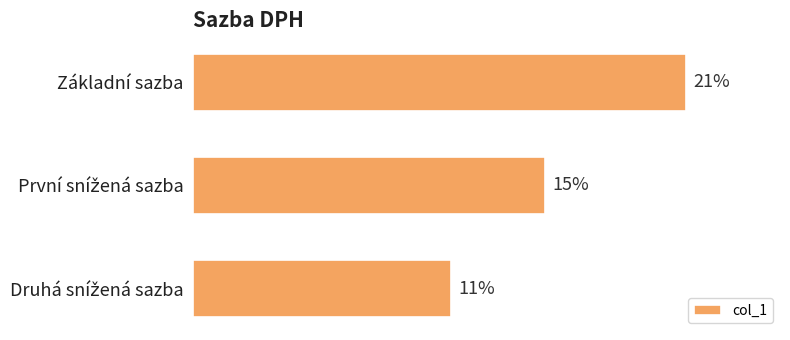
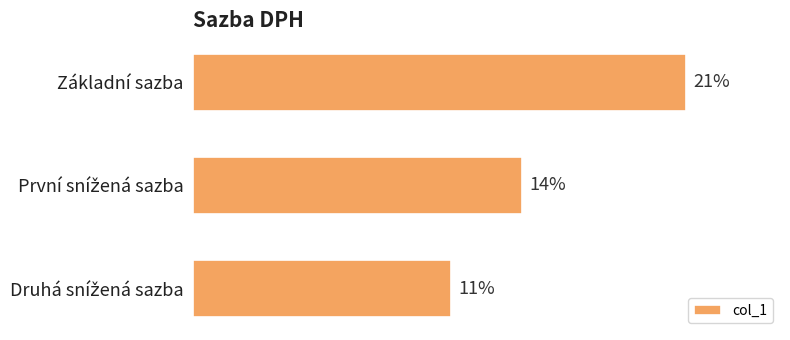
První snížená sazba: 15% -> 14%
